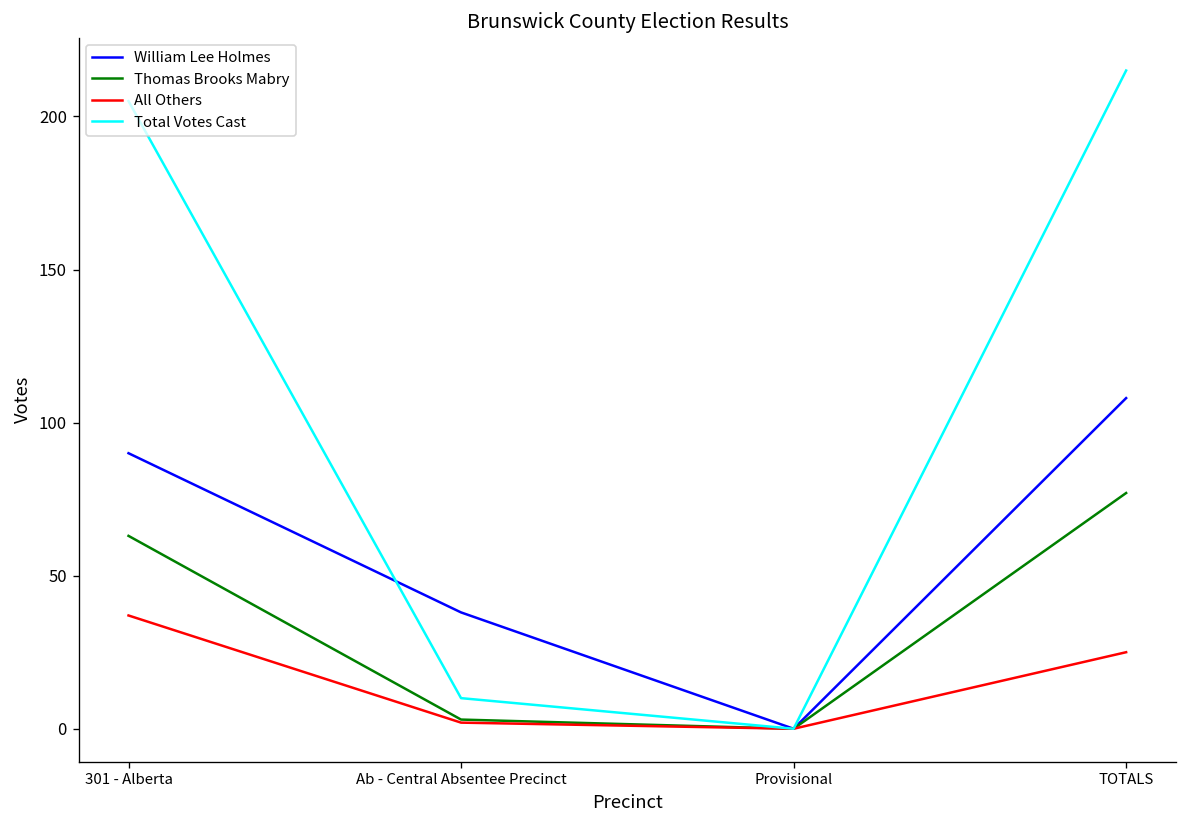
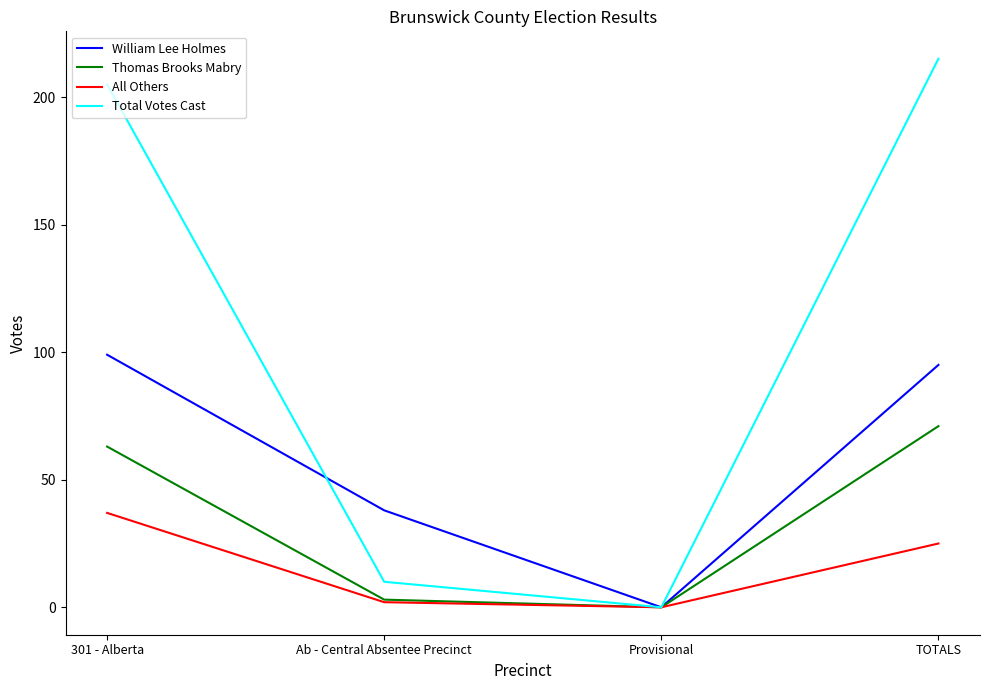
William Lee Holmes, 301 - Alberta: 90 -> 99
William Lee Holmes, TOTALS: 108 -> 95
Thomas Brooks Mabry, TOTALS: 77 -> 71
